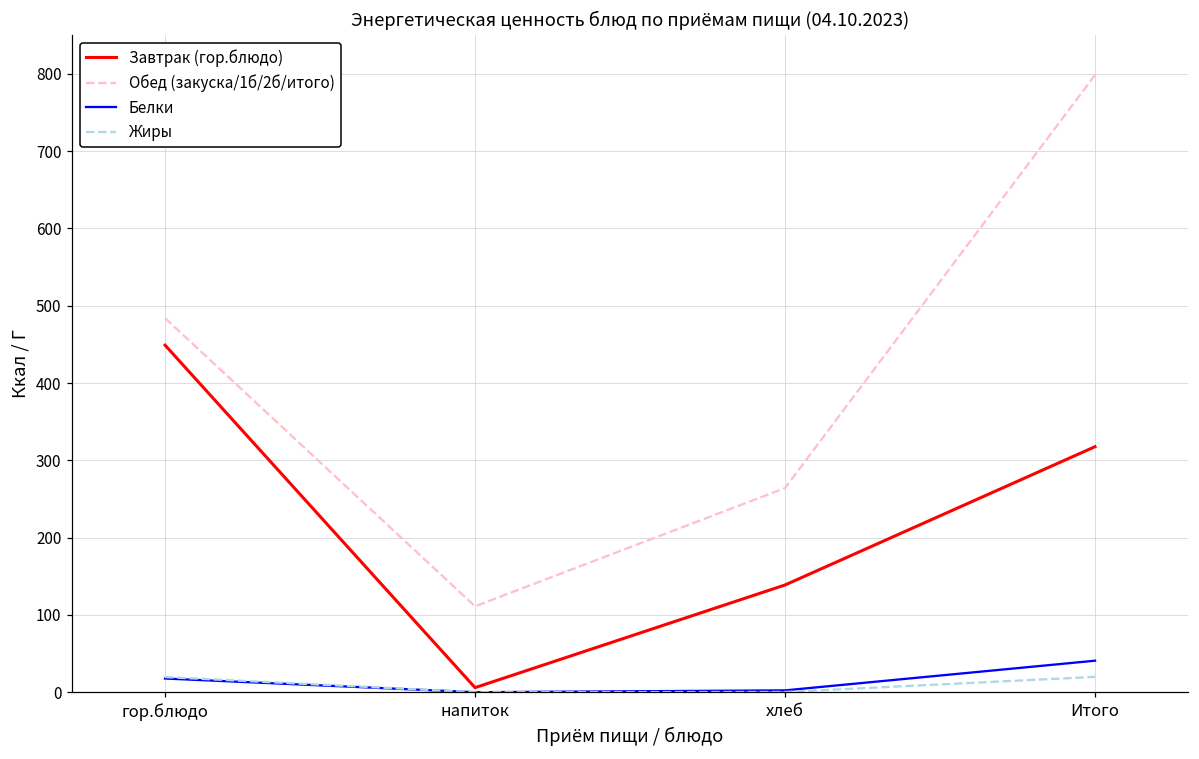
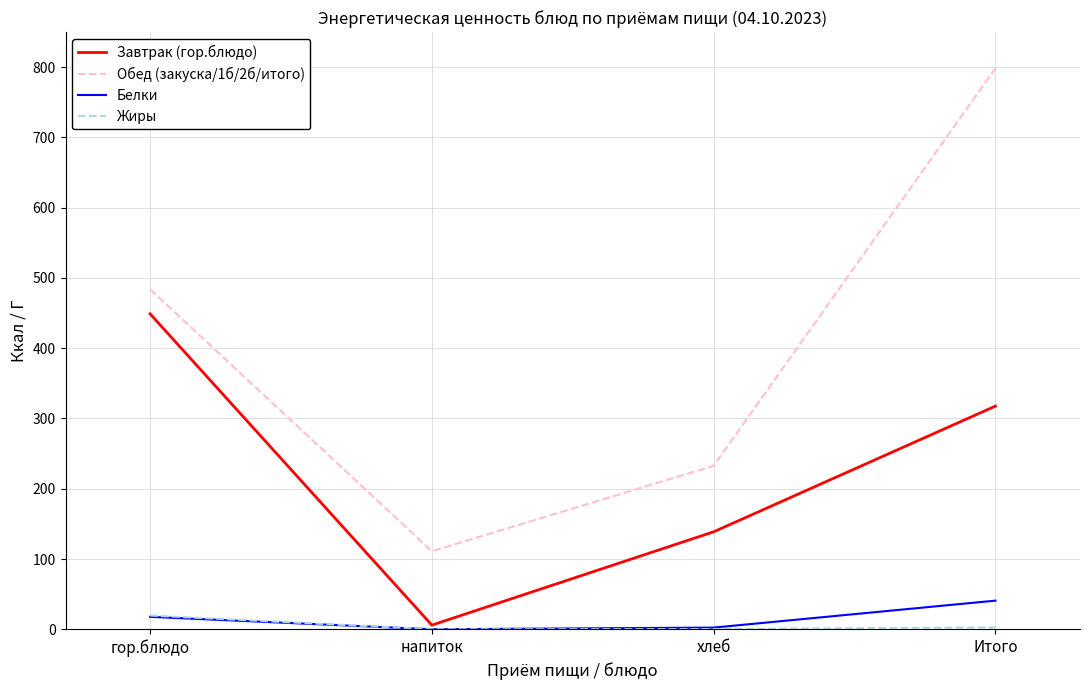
Обед (закуска/1б/2б/итого), хлеб: 260 -> 230
Жиры, Итого: 20 -> 0
